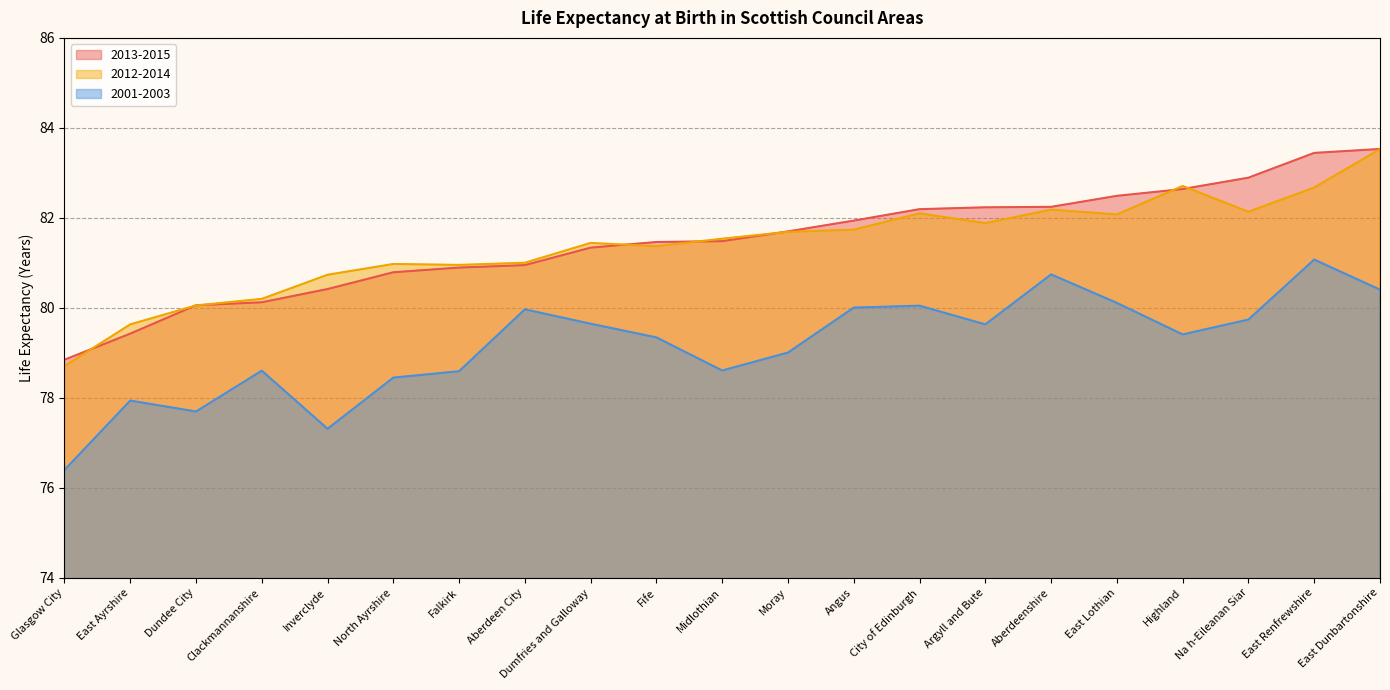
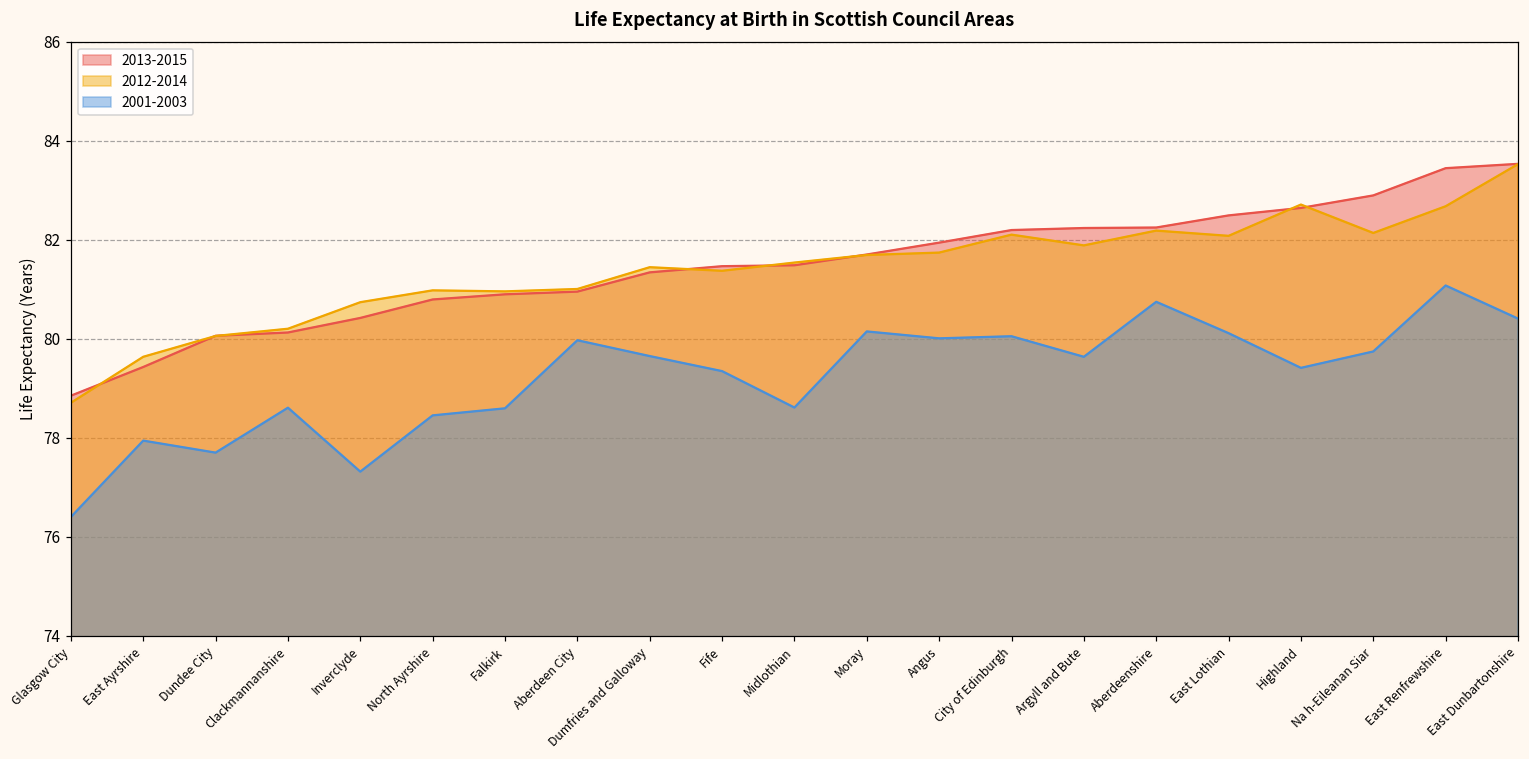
2001-2003, Moray: 79.0 -> 80.1
